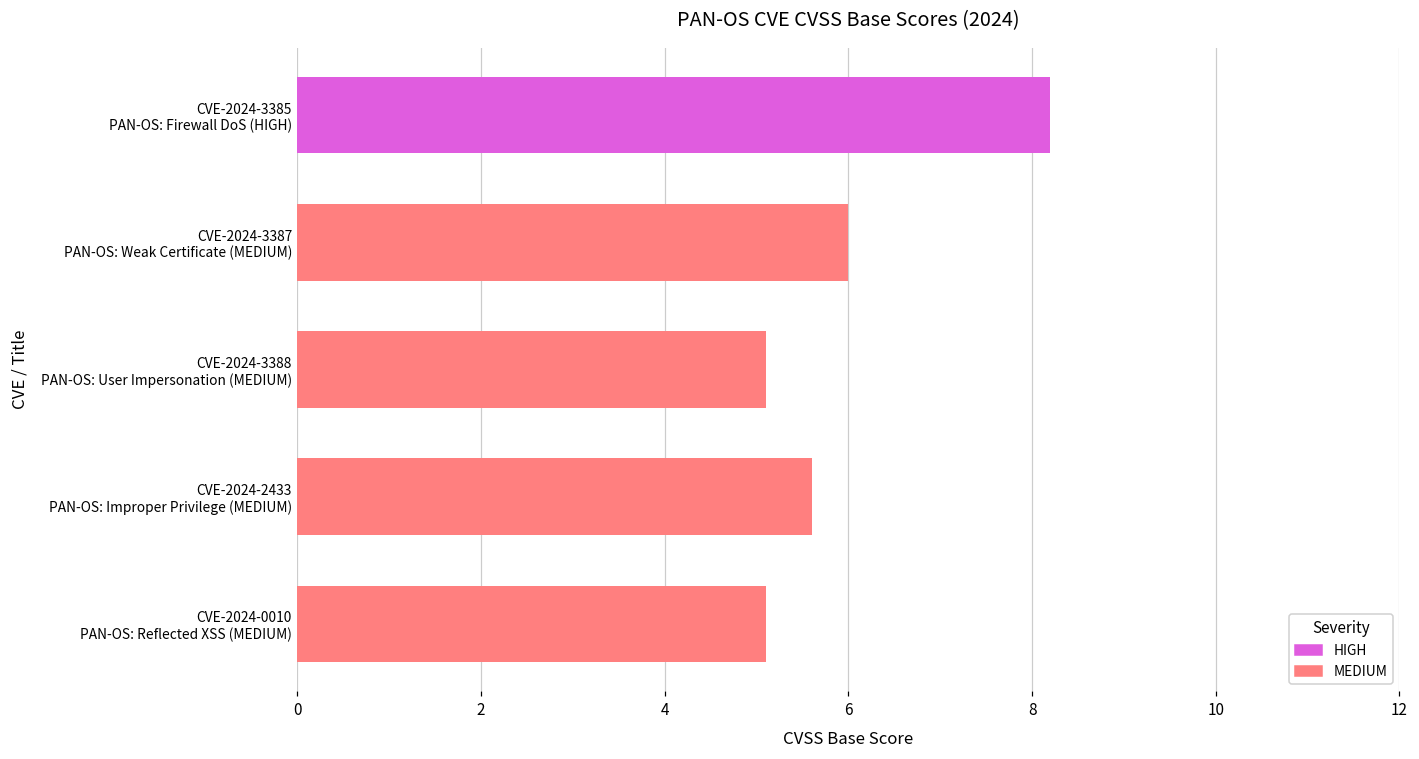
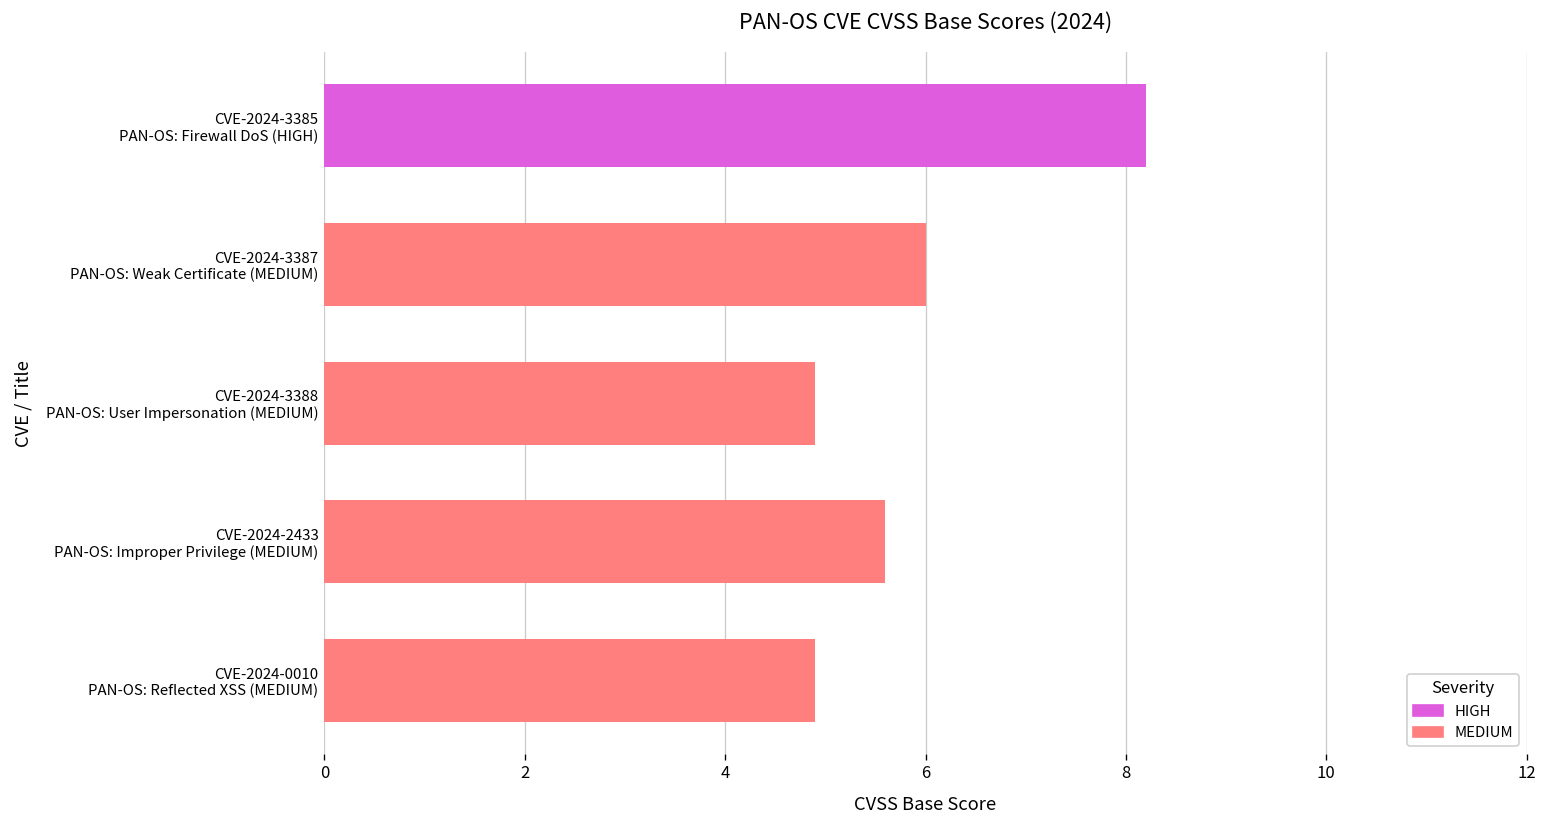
CVE-2024-3388 PAN-OS: User Impersonation (MEDIUM): 5.1 -> 4.9
CVE-2024-0010 PAN-OS: Reflected XSS (MEDIUM): 5.1 -> 4.9
